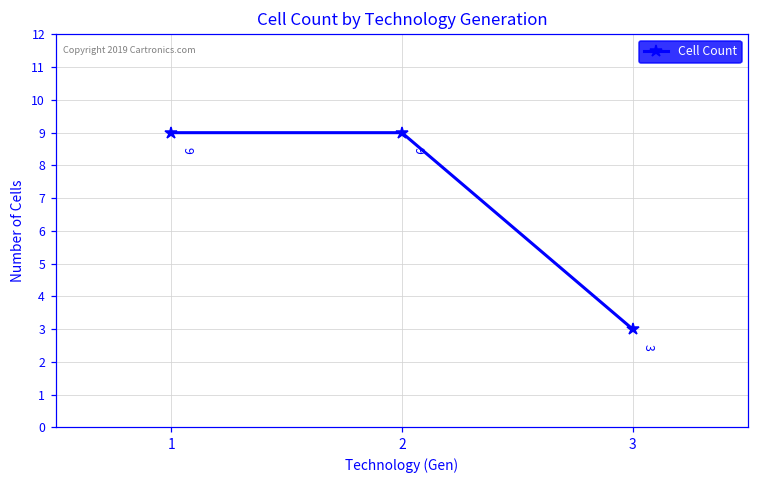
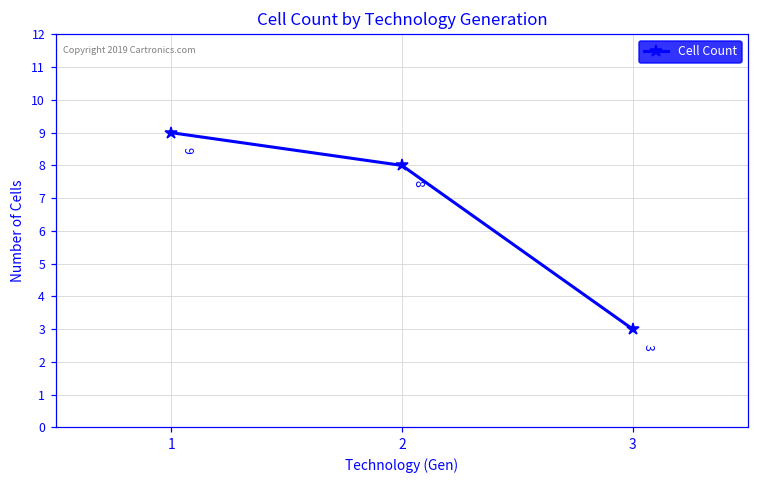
2: 9 -> 8
